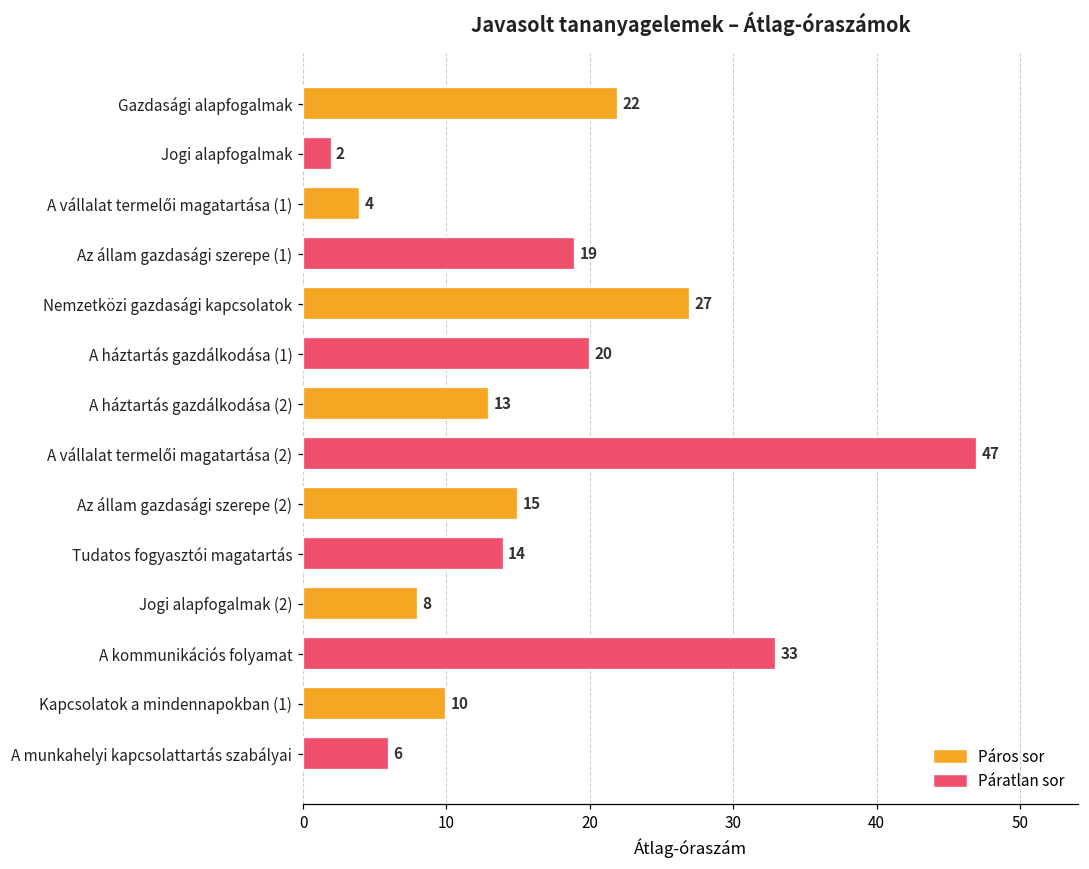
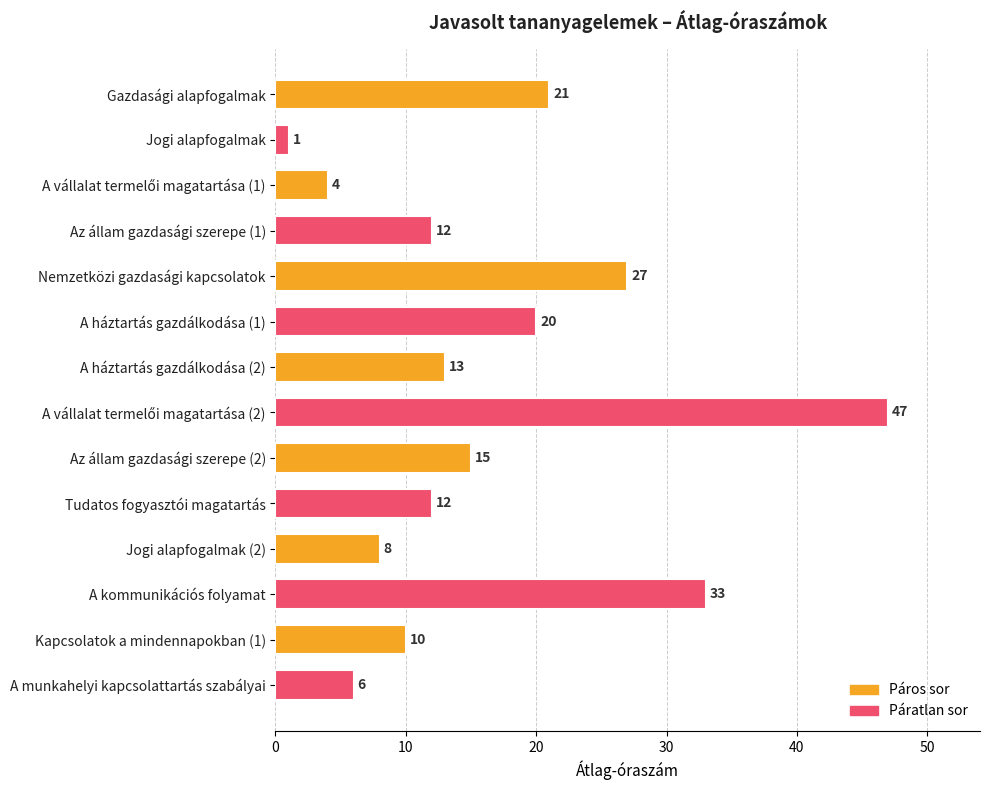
Gazdasági alapfogalmak: 22 -> 21
Jogi alapfogalmak: 2 -> 1
Az állam gazdasági szerepe (1): 19 -> 12
Tudatos fogyasztói magatartás: 14 -> 12
